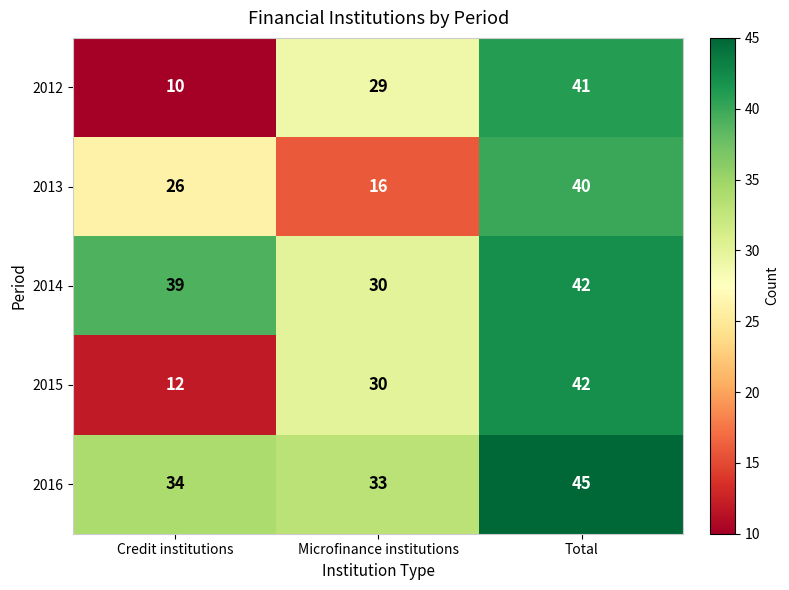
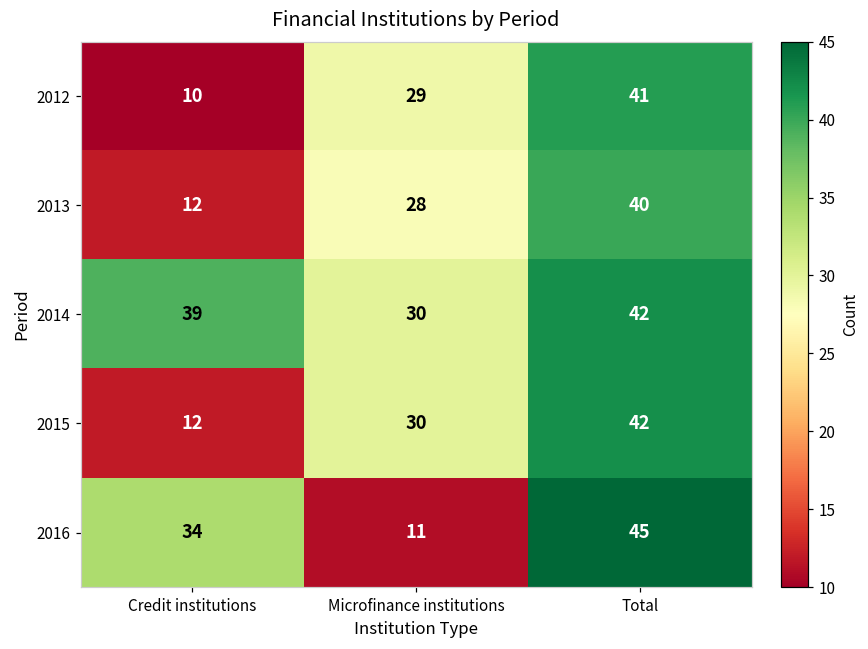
2013, Credit institutions: 26 -> 12
2013, Microfinance institutions: 16 -> 28
2016, Microfinance institutions: 33 -> 11
